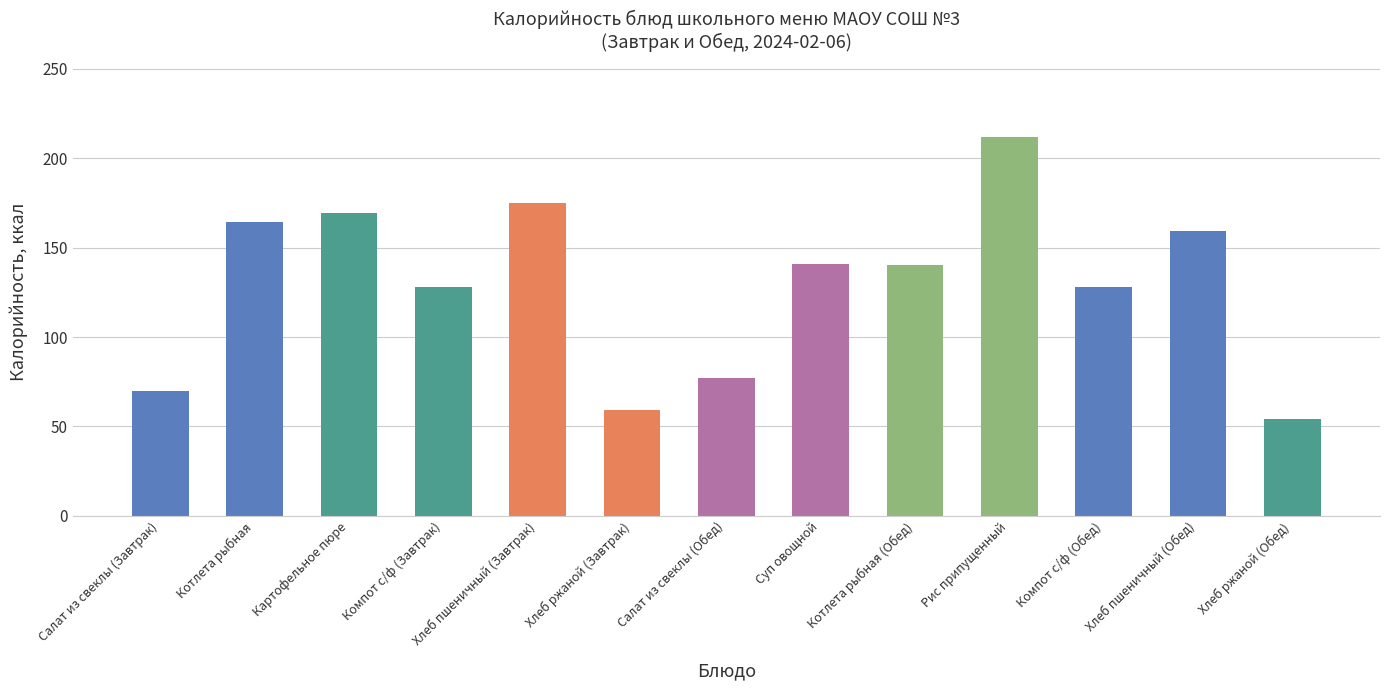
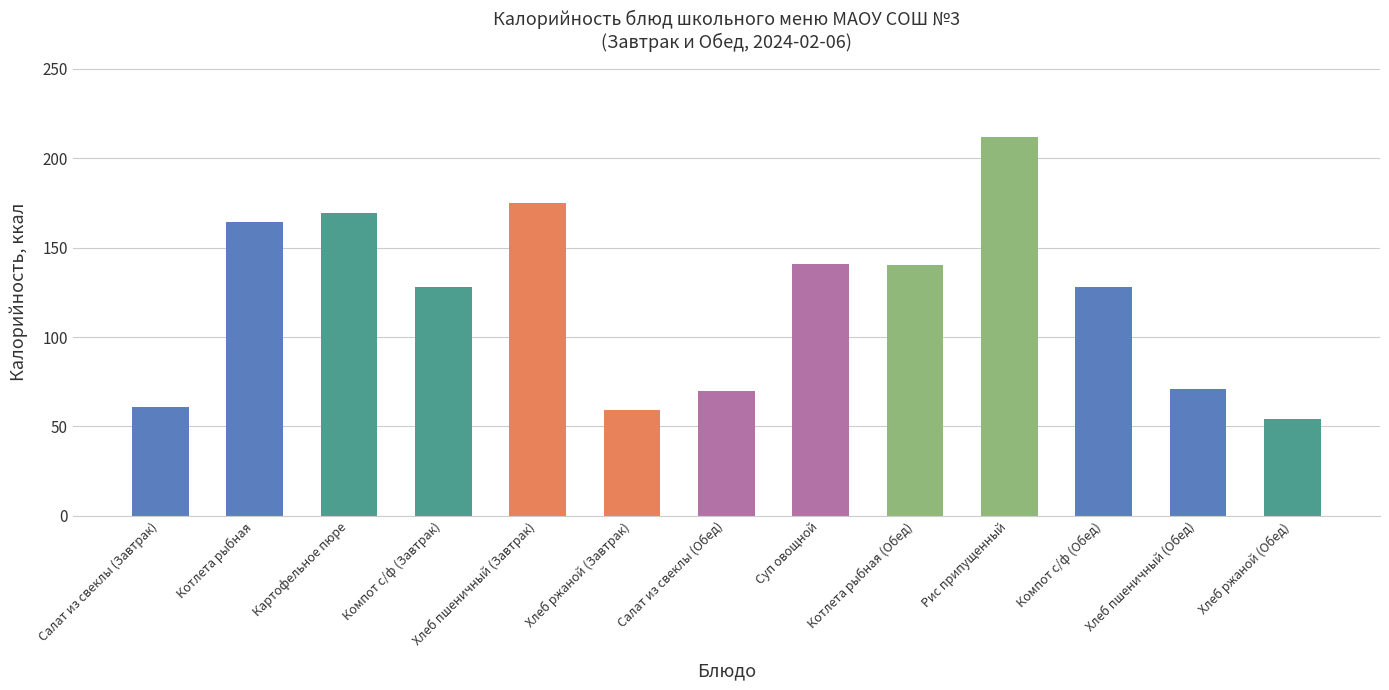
Салат из свеклы (Завтрак): 70 -> 61
Салат из свеклы (Обед): 77 -> 70
Хлеб пшеничный (Обед): 159 -> 71
